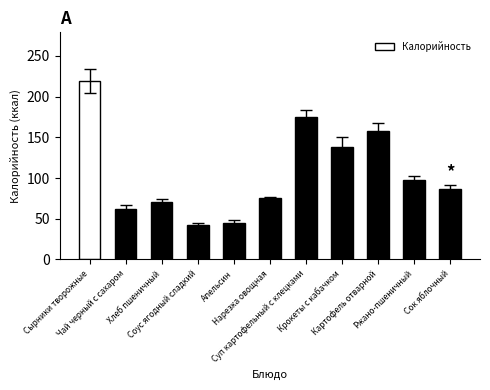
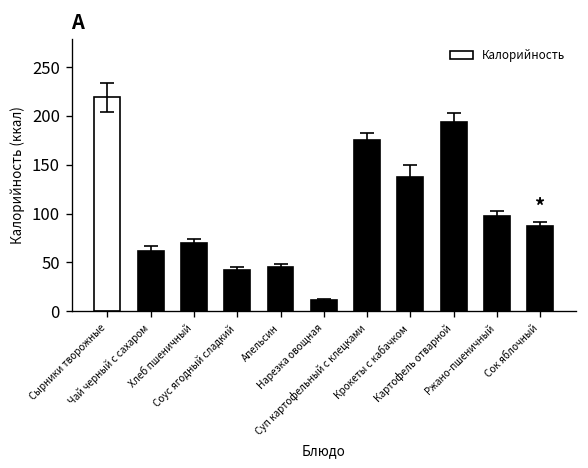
Калорийность, Нарезка овощная: 80 -> 10
Калорийность, Картофель отварной: 160 -> 190
